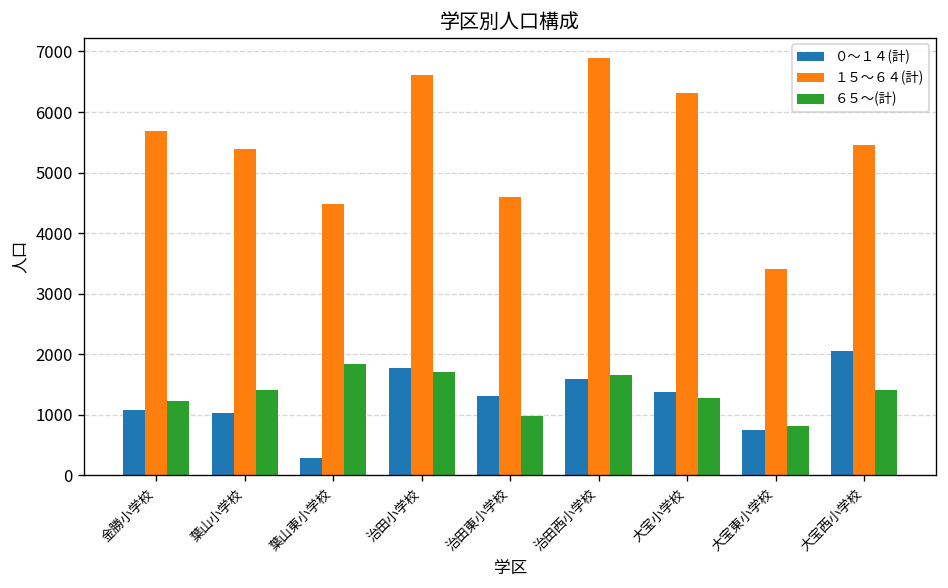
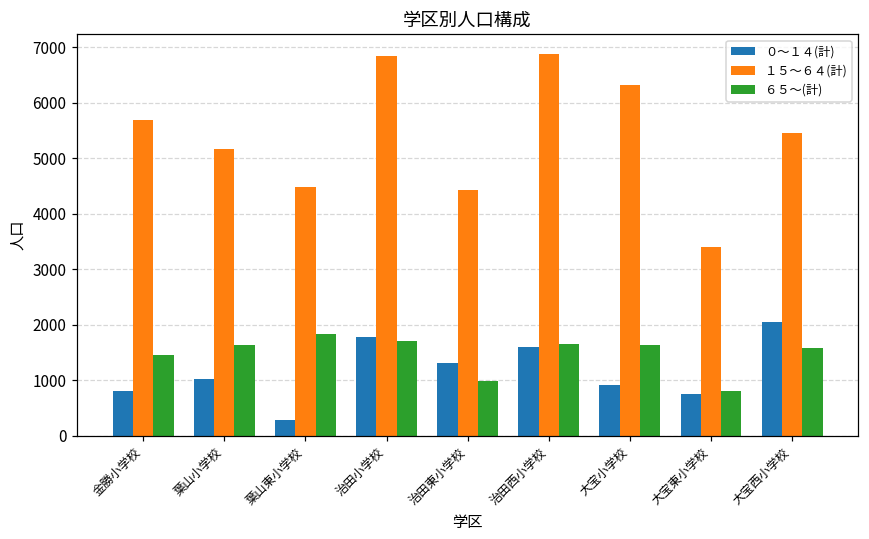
０～１４(計), 金勝小学校: 1100 -> 800
６５～(計), 金勝小学校: 1200 -> 1500
１５～６４(計), 葉山小学校: 5400 -> 5200
６５～(計), 葉山小学校: 1400 -> 1600
１５～６４(計), 治田小学校: 6600 -> 6800
１５～６４(計), 治田東小学校: 4600 -> 4400
０～１４(計), 大宝小学校: 1400 -> 900
６５～(計), 大宝小学校: 1300 -> 1600
６５～(計), 大宝西小学校: 1400 -> 1600
